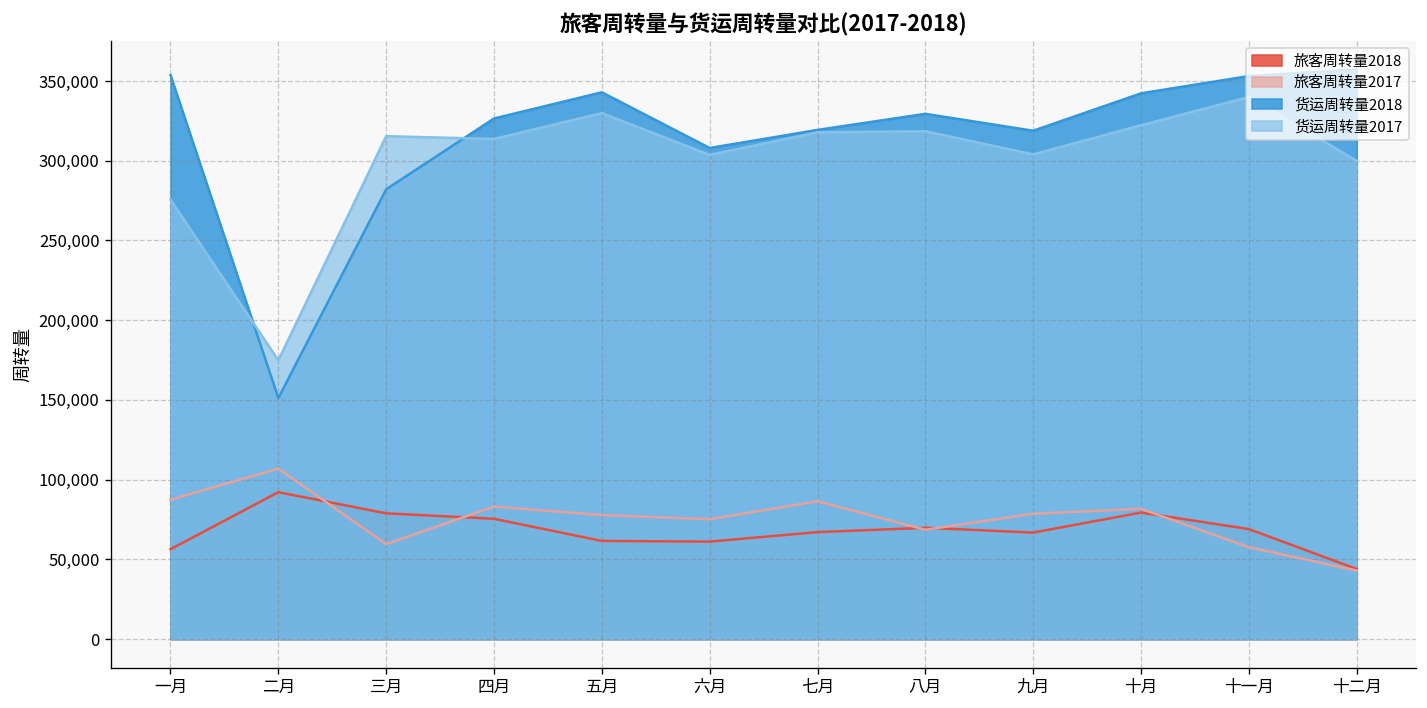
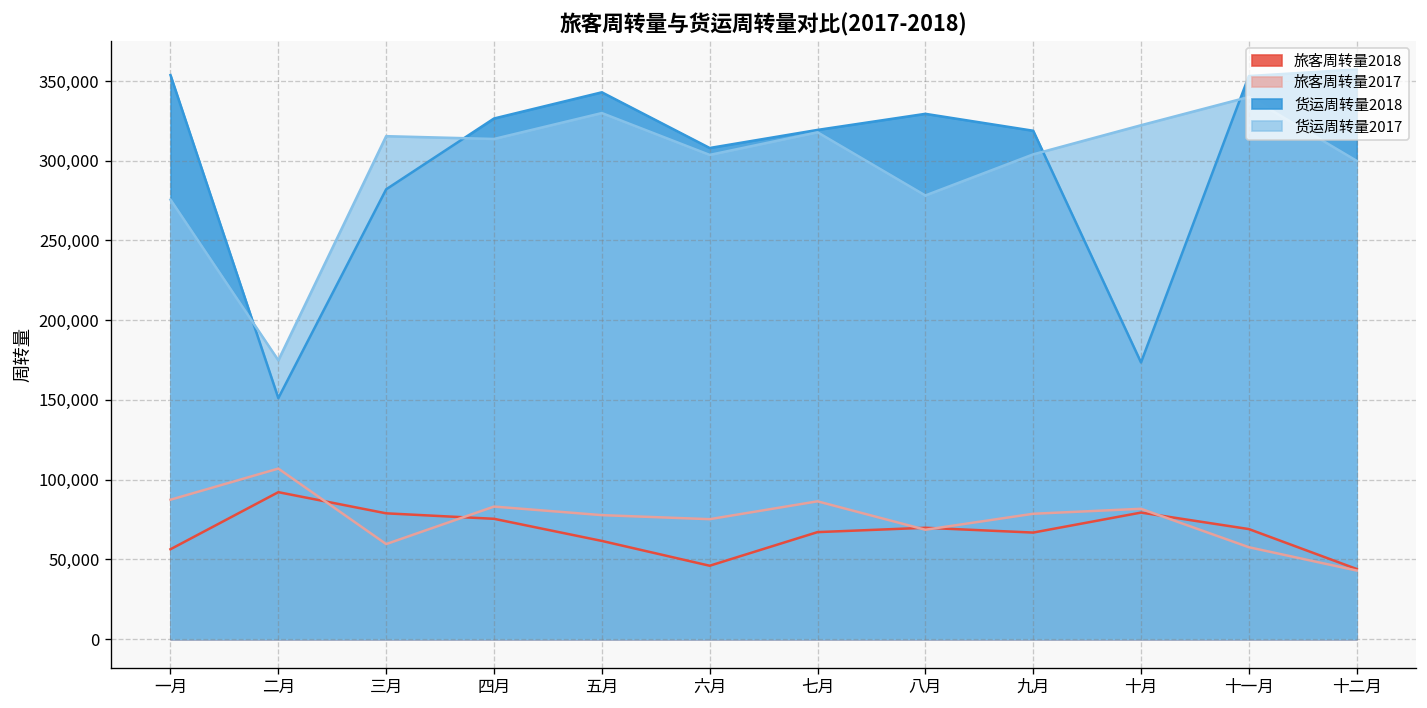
旅客周转量2018, 六月: 61,000 -> 46,000
货运周转量2017, 八月: 319,000 -> 278,000
货运周转量2018, 十月: 342,000 -> 173,000
